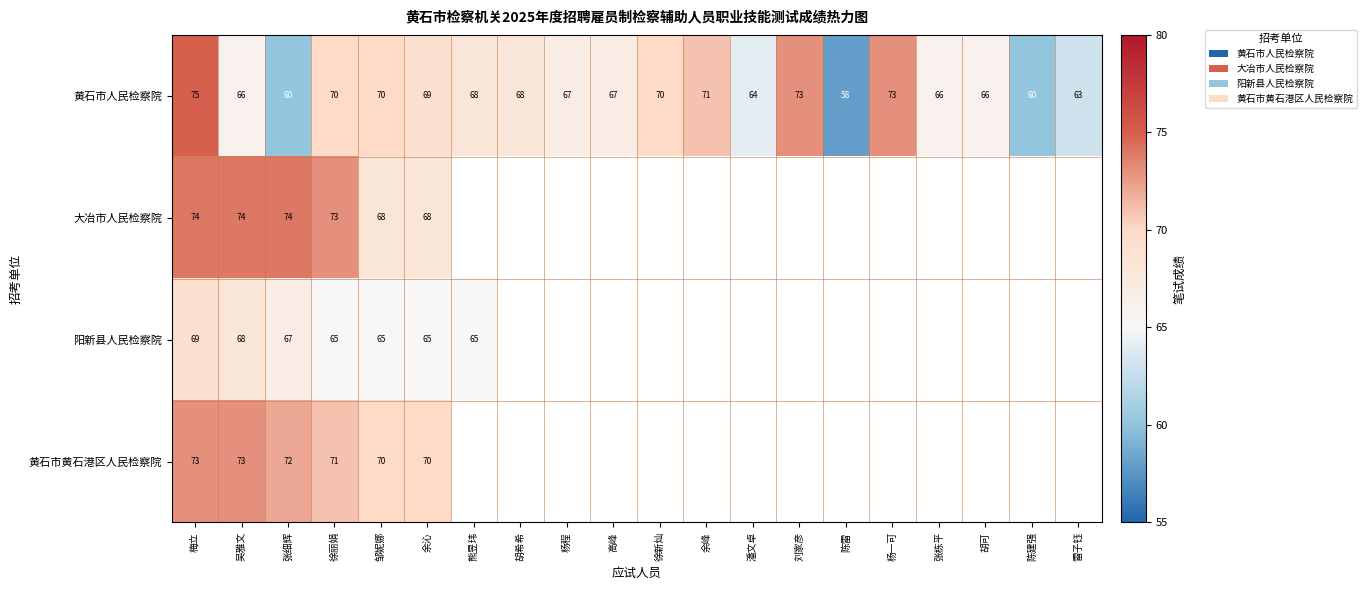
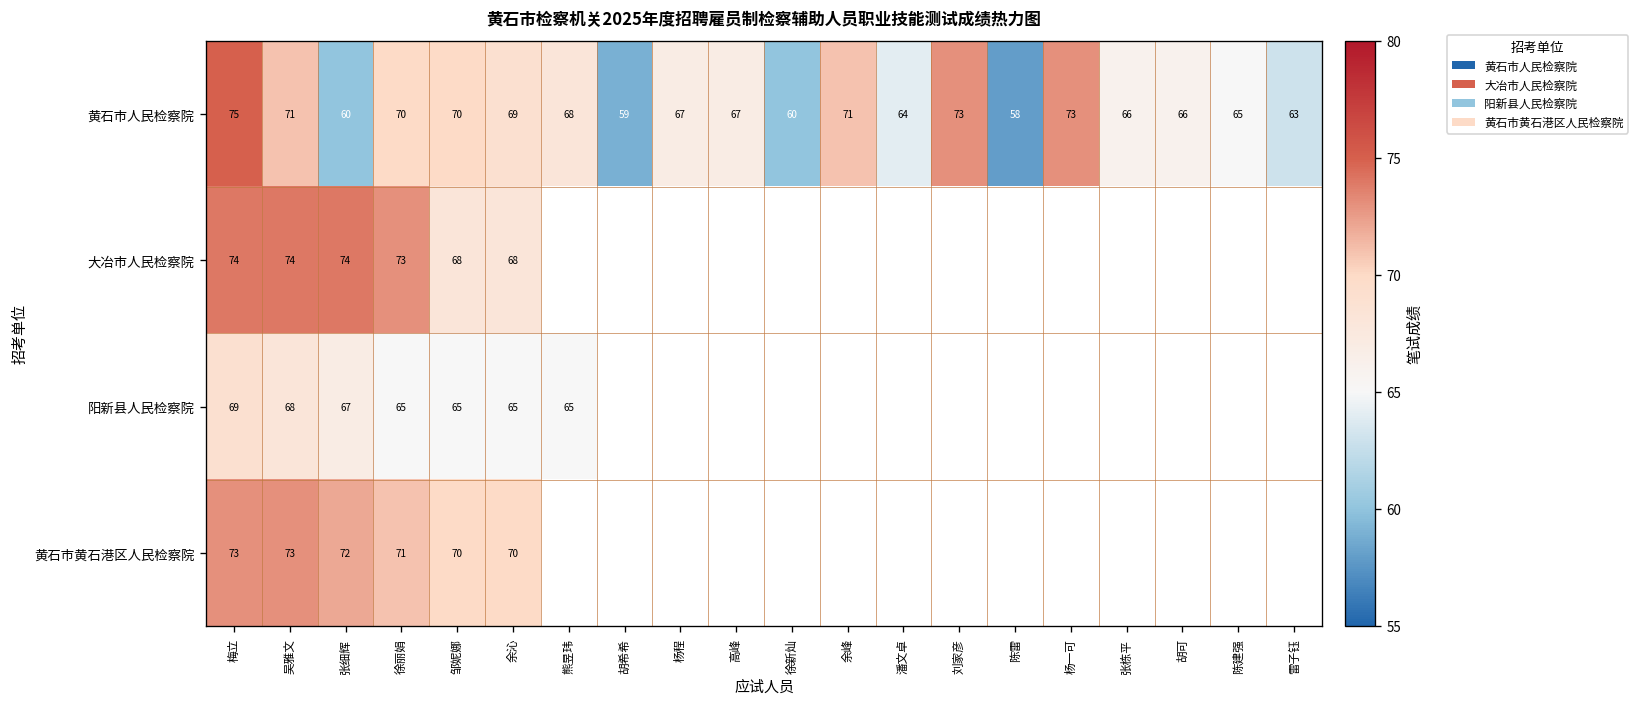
黄石市人民检察院, 吴雅文: 66 -> 71
黄石市人民检察院, 胡希希: 68 -> 59
黄石市人民检察院, 徐新灿: 70 -> 60
黄石市人民检察院, 陈建强: 60 -> 65
